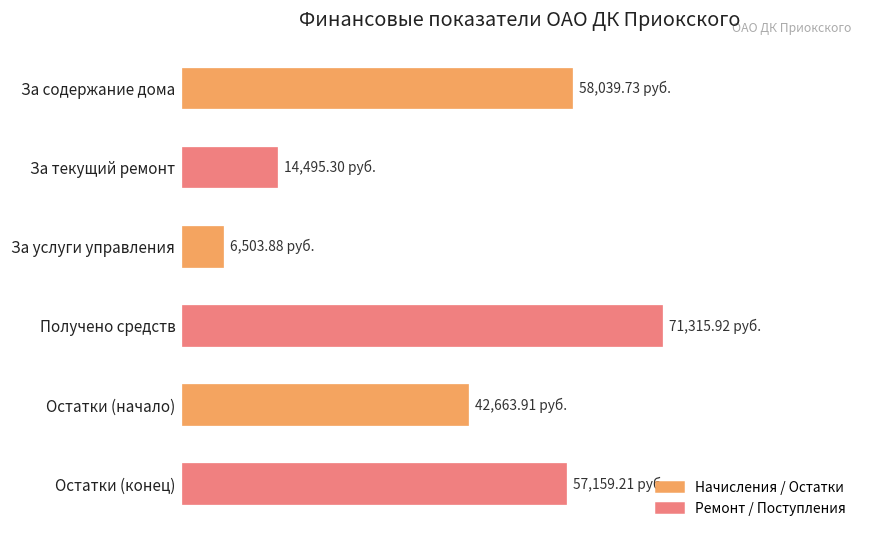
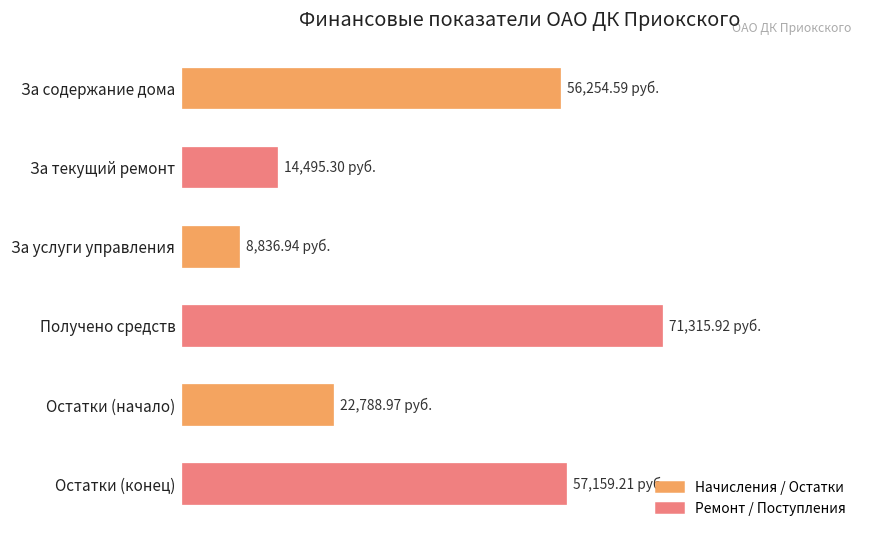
За содержание дома: 58,039.73 -> 56,254.59
За услуги управления: 6,503.88 -> 8,836.94
Остатки (начало): 42,663.91 -> 22,788.97
